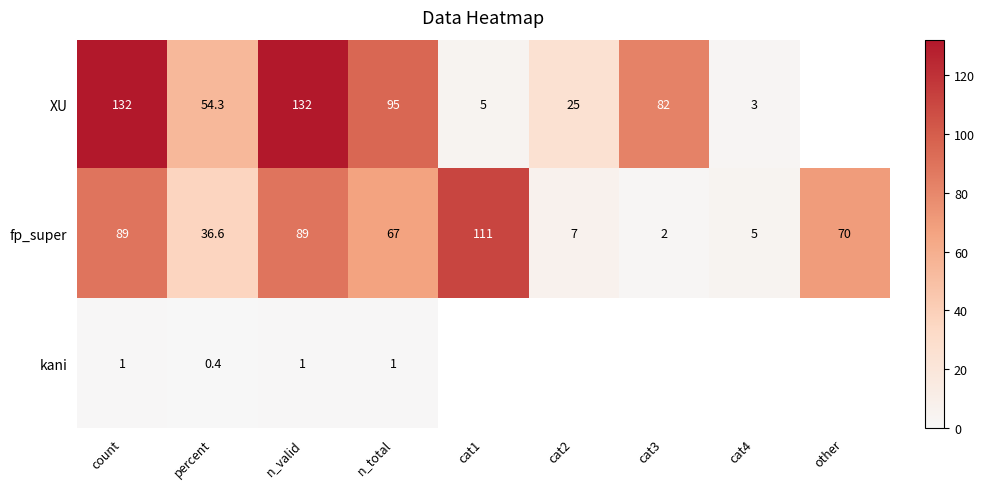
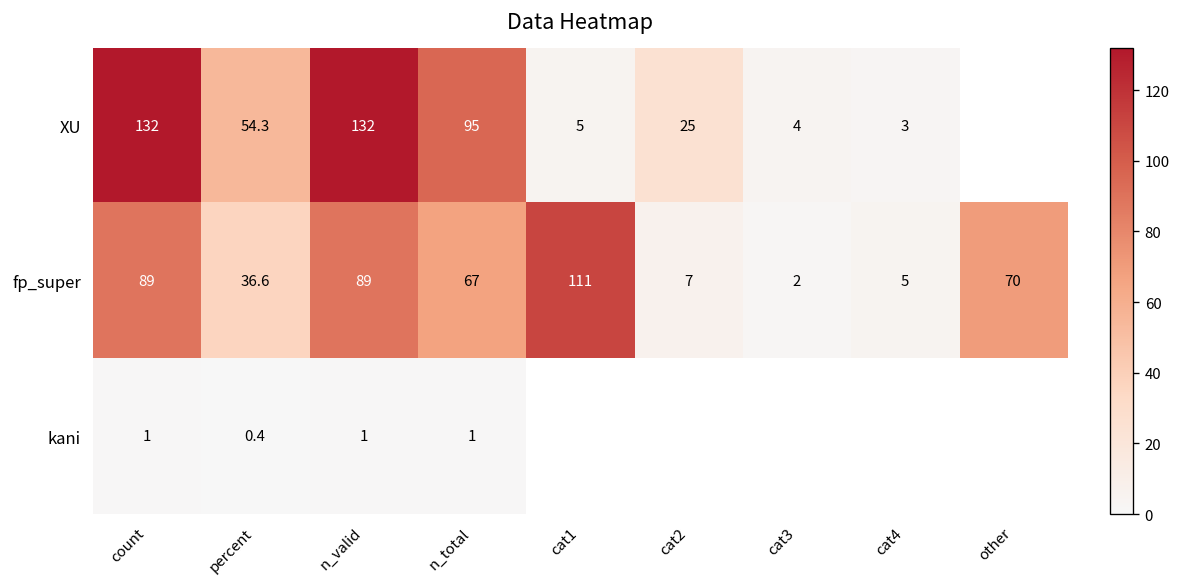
XU, cat3: 82 -> 4
